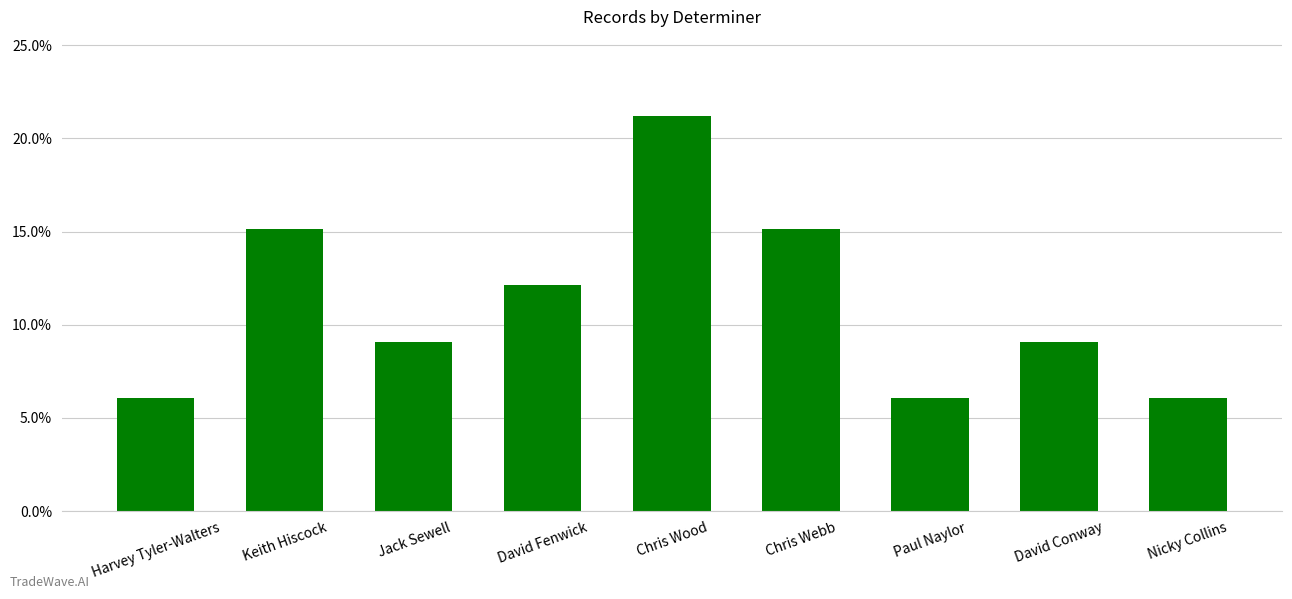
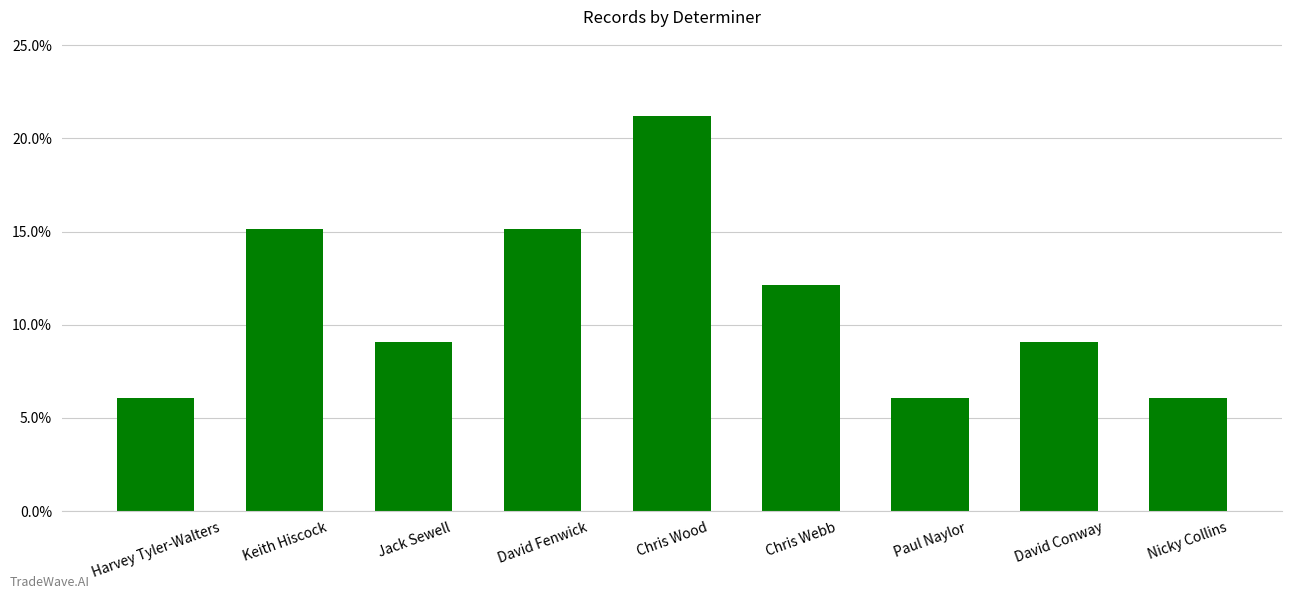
David Fenwick: 12.1% -> 15.2%
Chris Webb: 15.2% -> 12.1%
